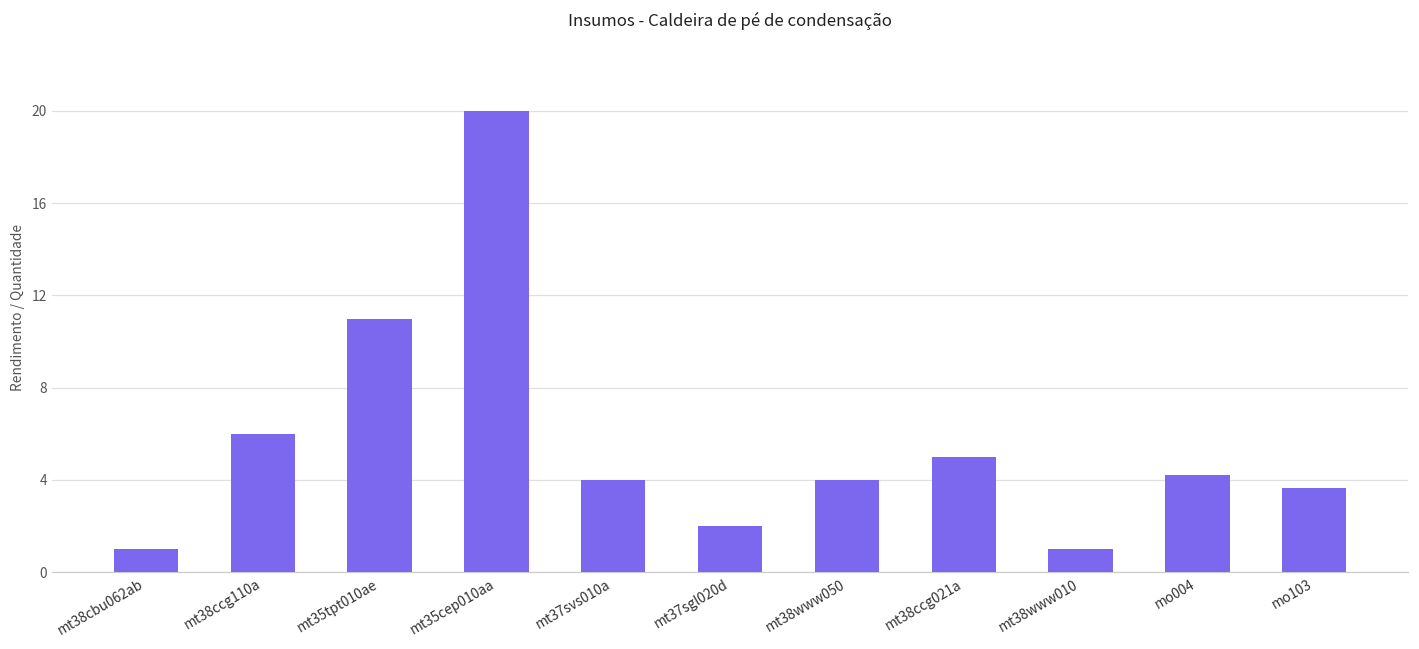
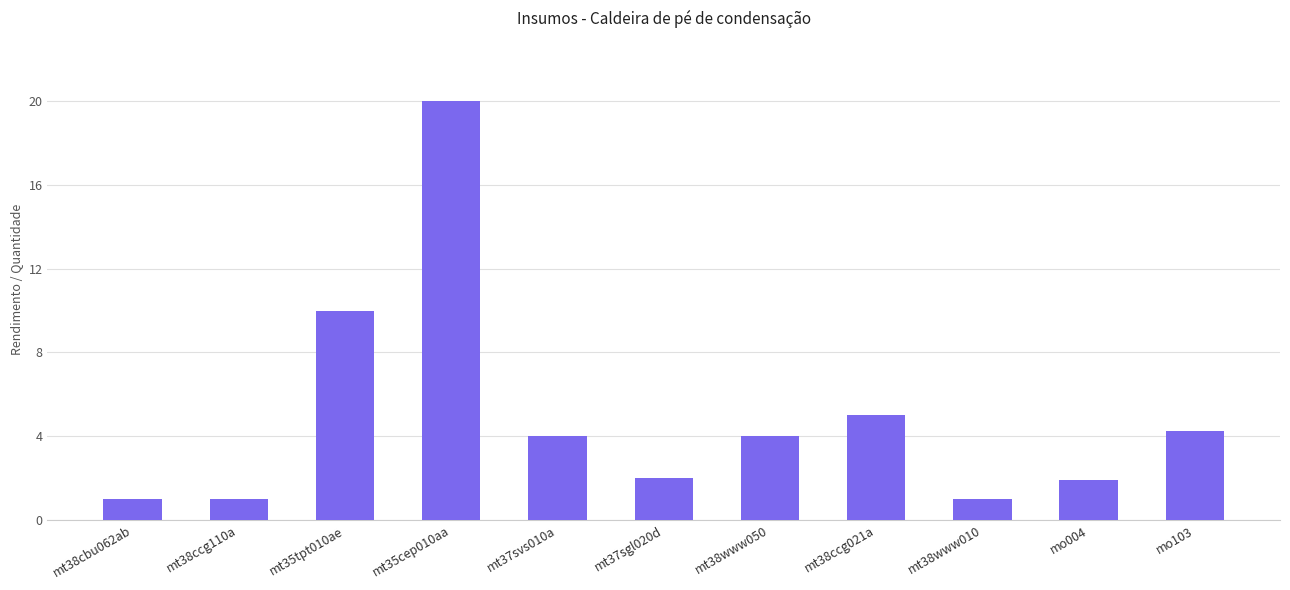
mt38ccg110a: 6 -> 1
mt35tpt010ae: 11 -> 10
mo004: 4.2 -> 1.9
mo103: 3.7 -> 4.2
